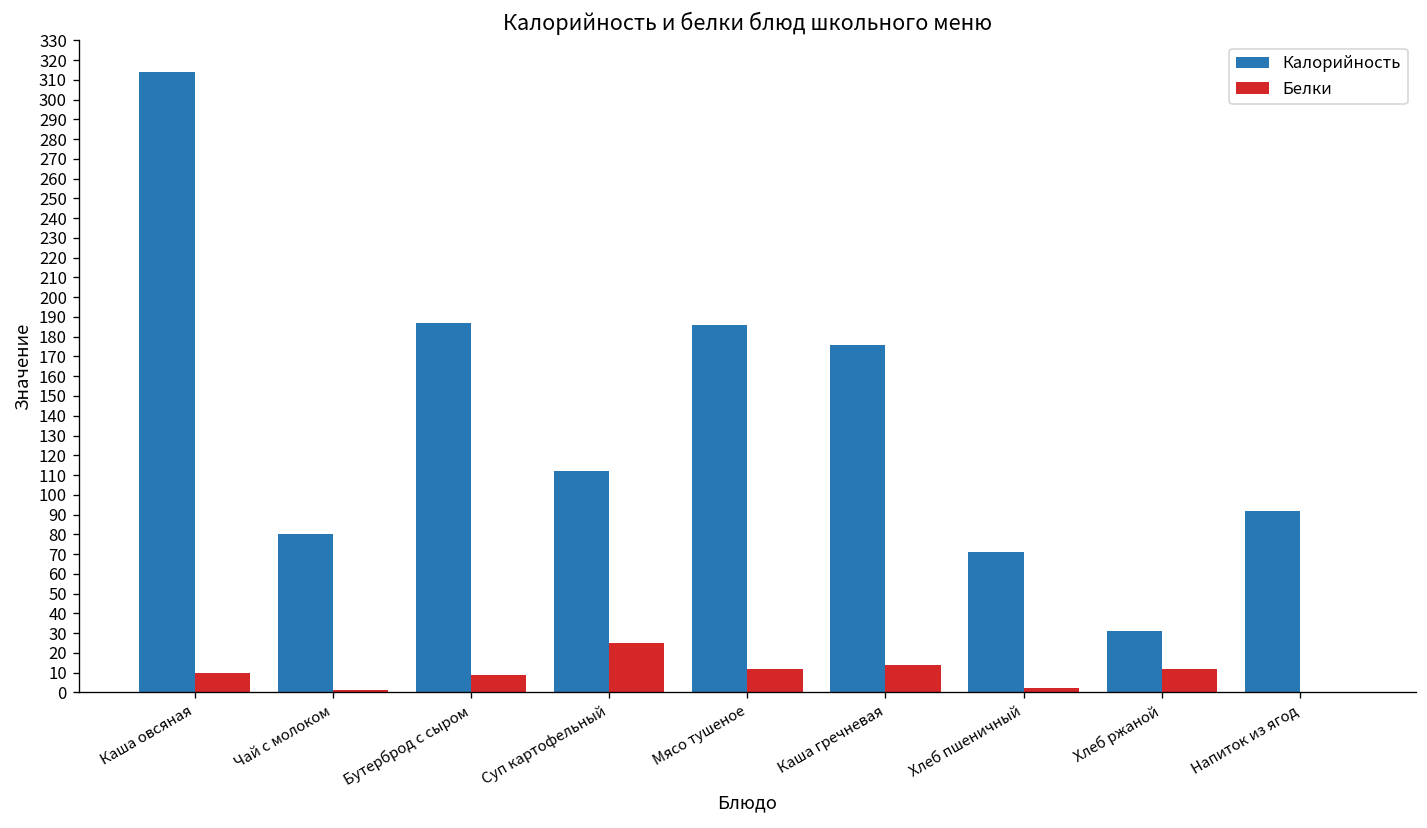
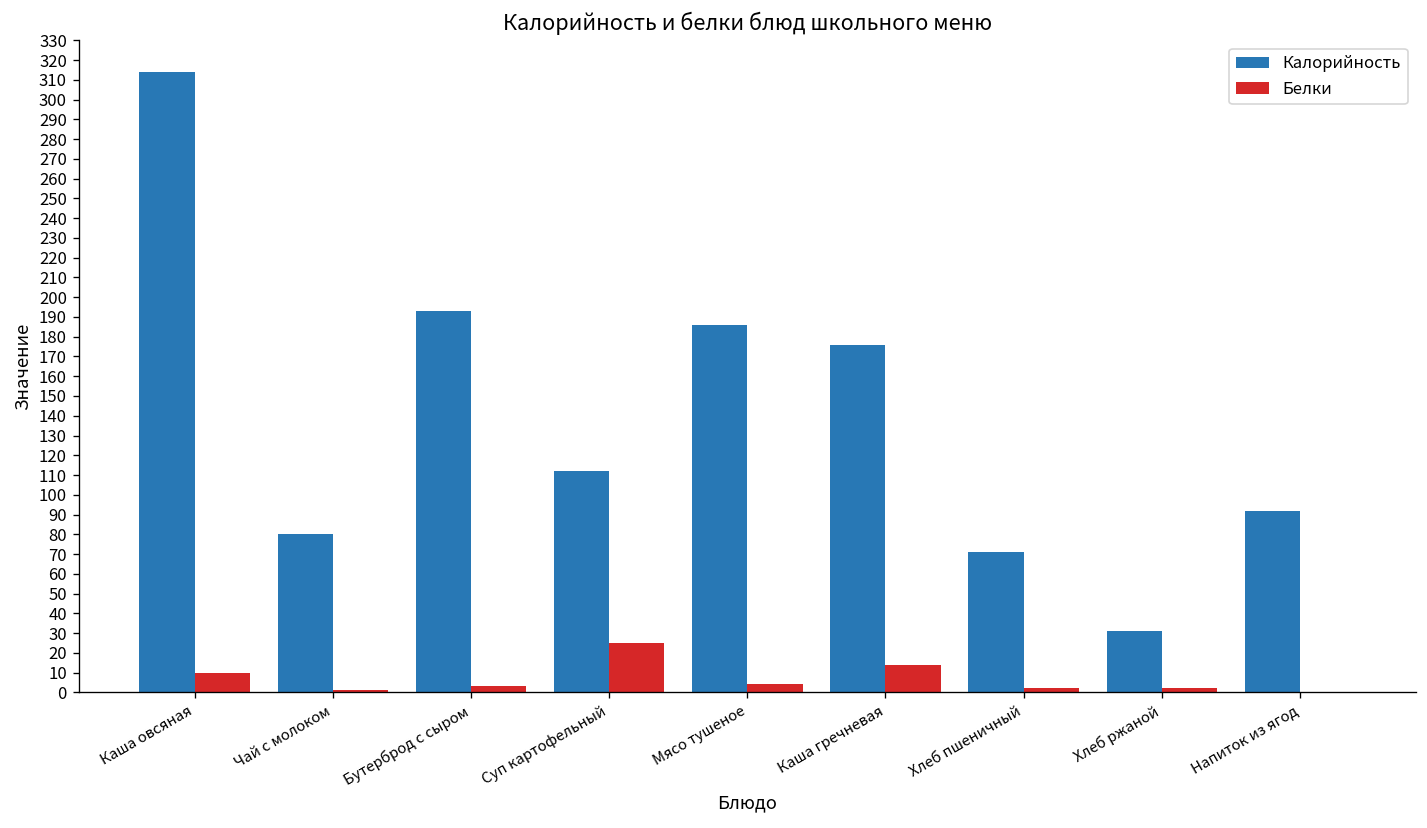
Калорийность, Бутерброд с сыром: 187 -> 193
Белки, Бутерброд с сыром: 9 -> 3
Белки, Мясо тушеное: 12 -> 4
Белки, Хлеб ржаной: 12 -> 2
